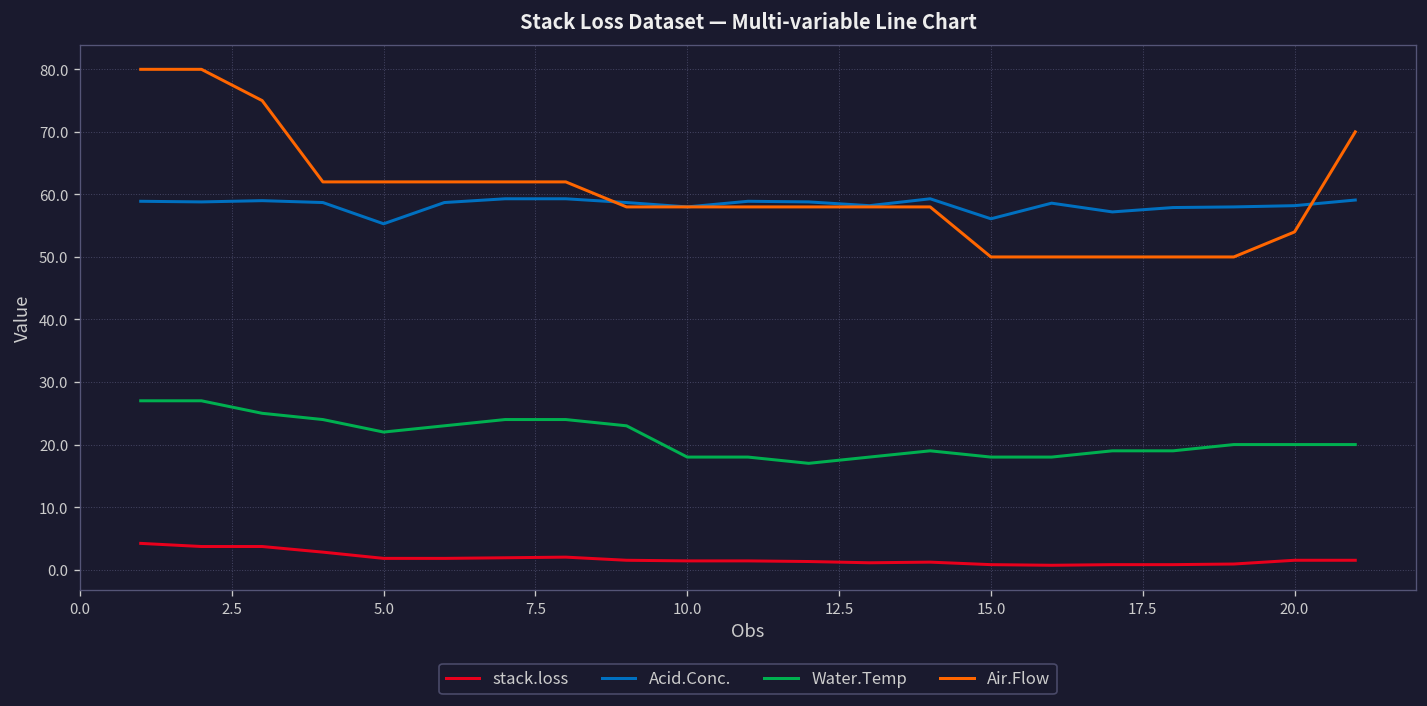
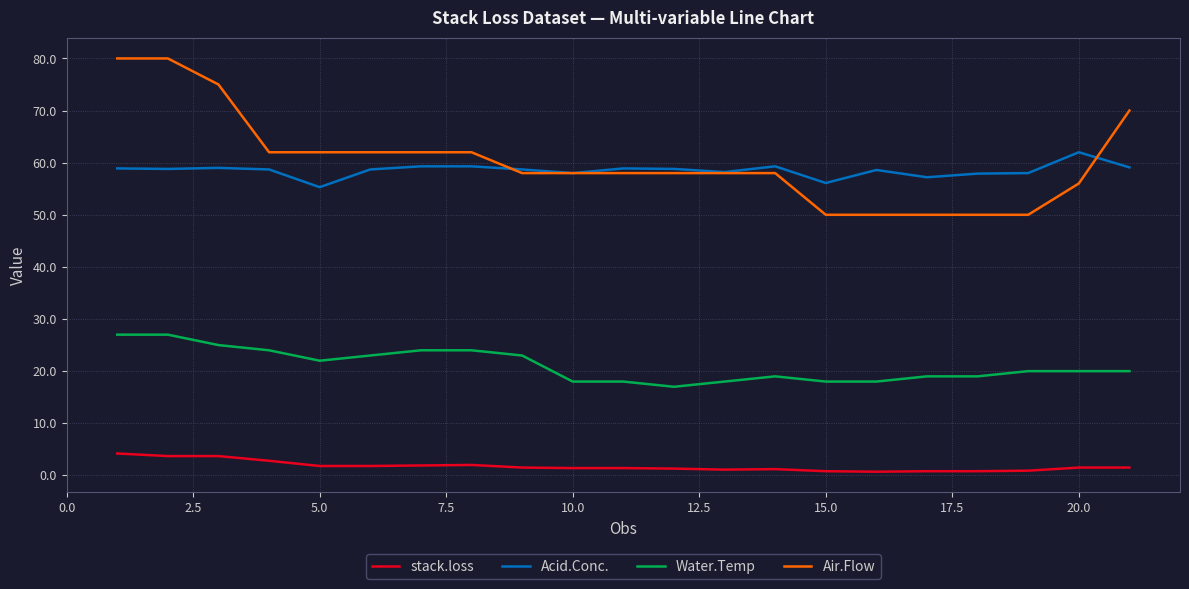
Acid.Conc., 20.0: 58 -> 62
Air.Flow, 20.0: 54 -> 56
